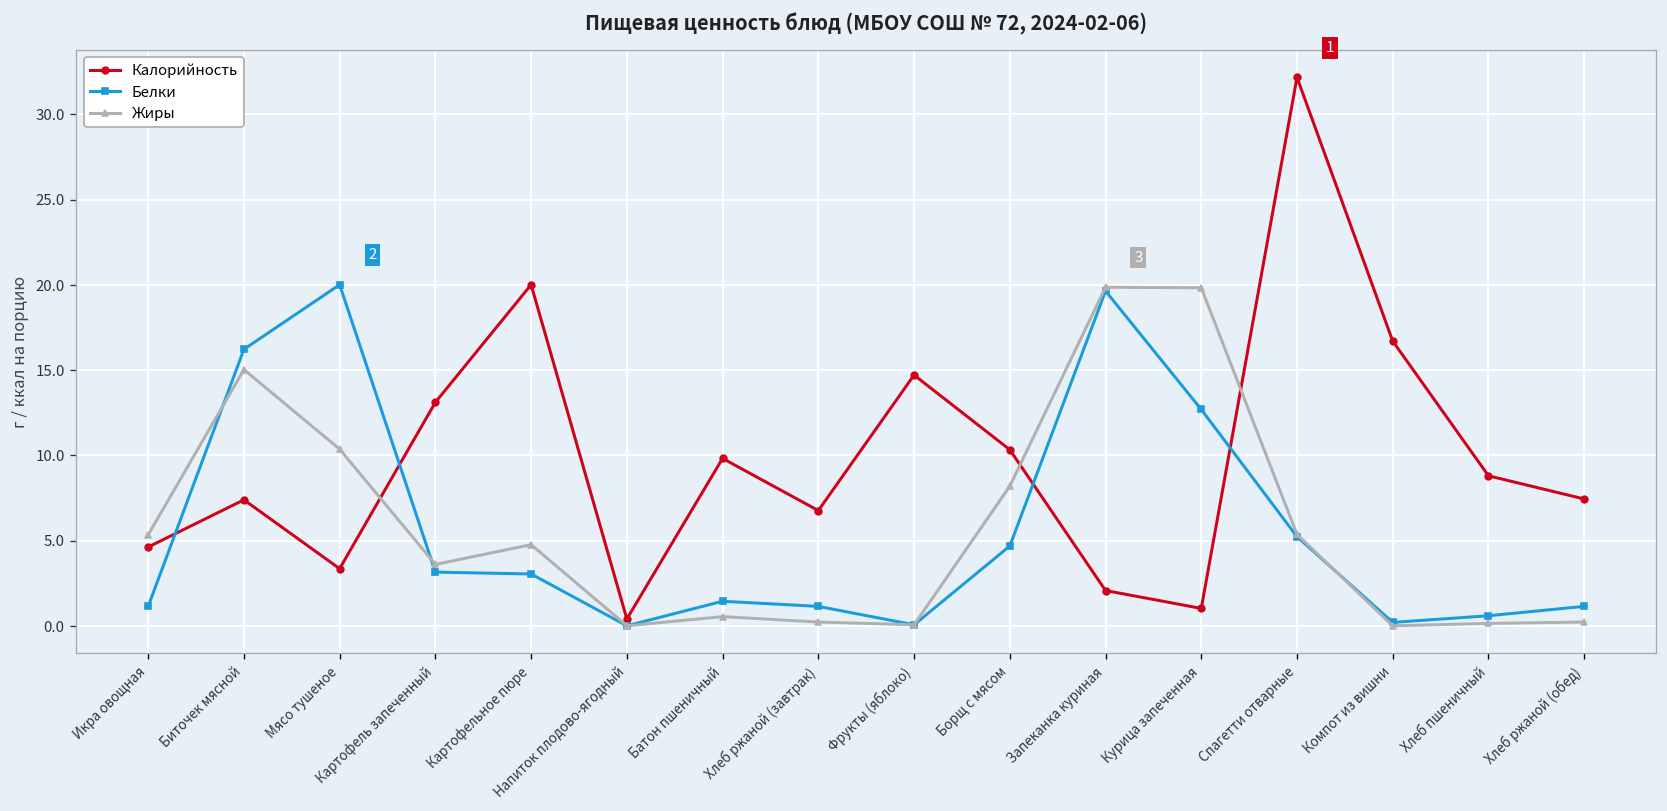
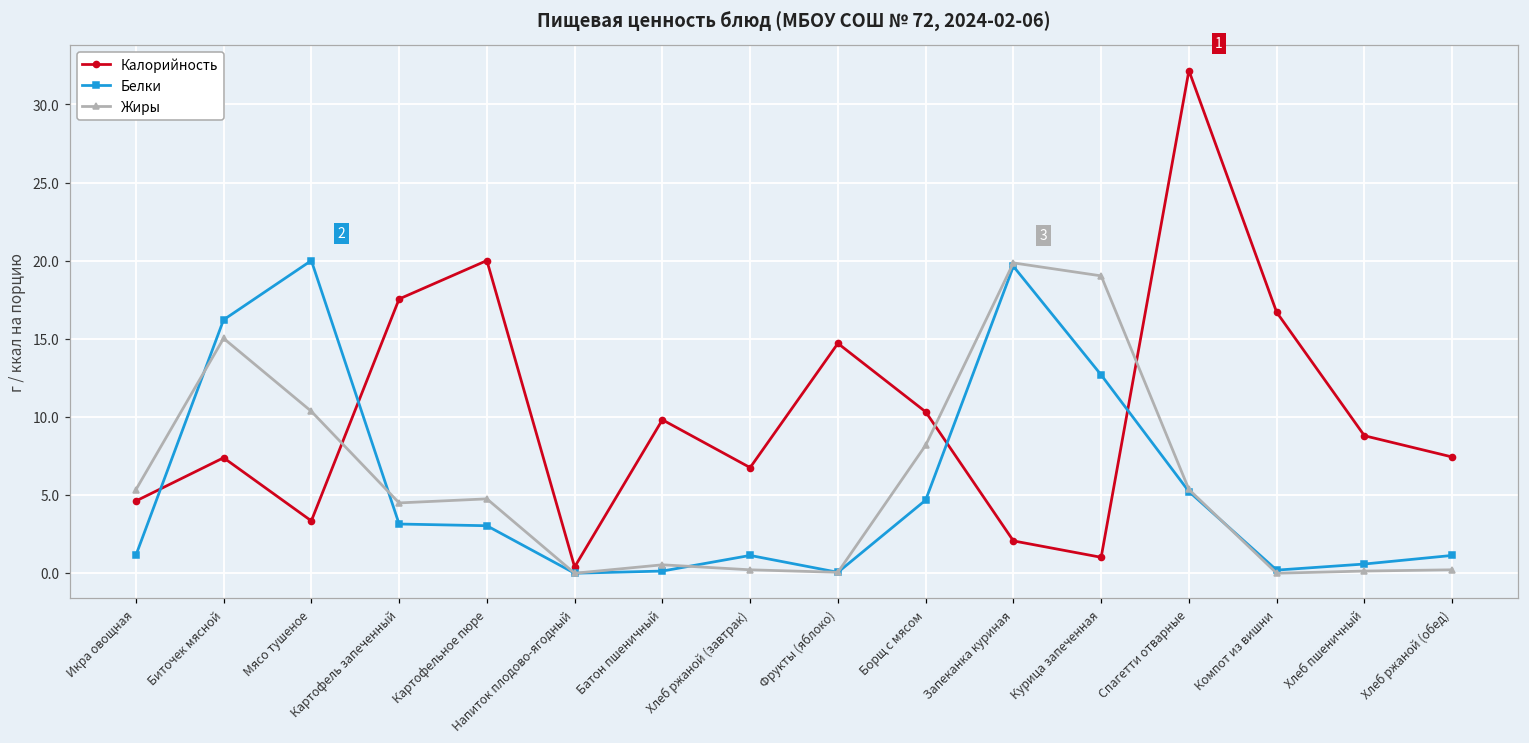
Калорийность, Картофель запеченный: 13.1 -> 17.6
Жиры, Картофель запеченный: 3.6 -> 4.5
Белки, Батон пшеничный: 1.4 -> 0.1
Жиры, Курица запеченная: 19.8 -> 19.0
